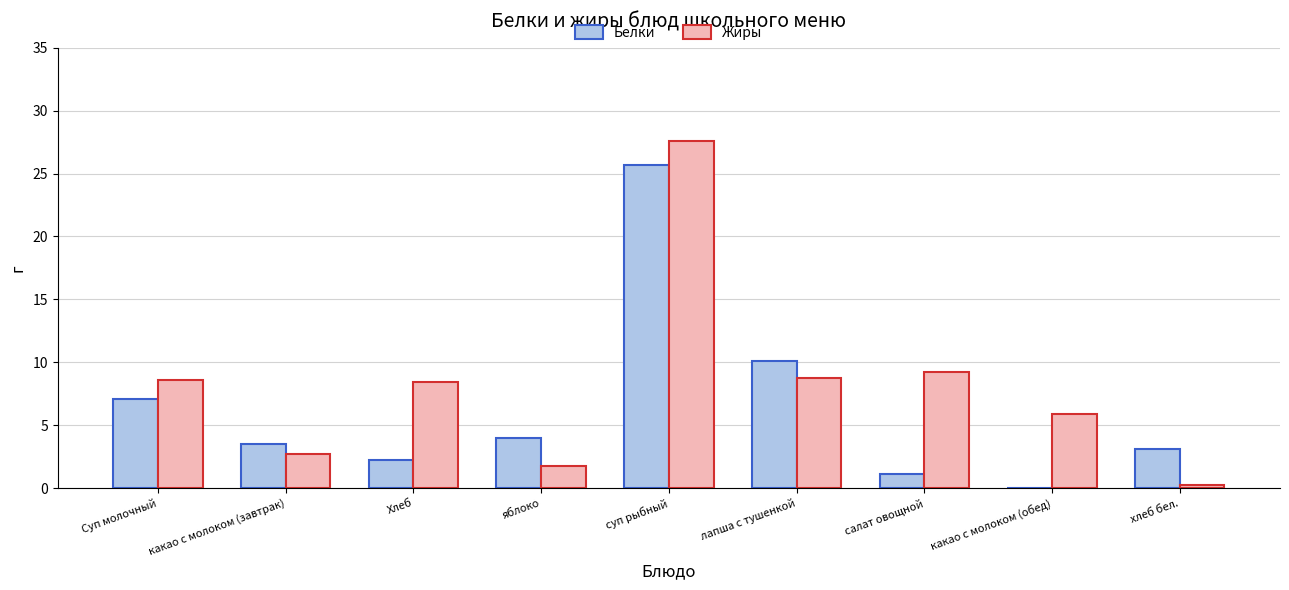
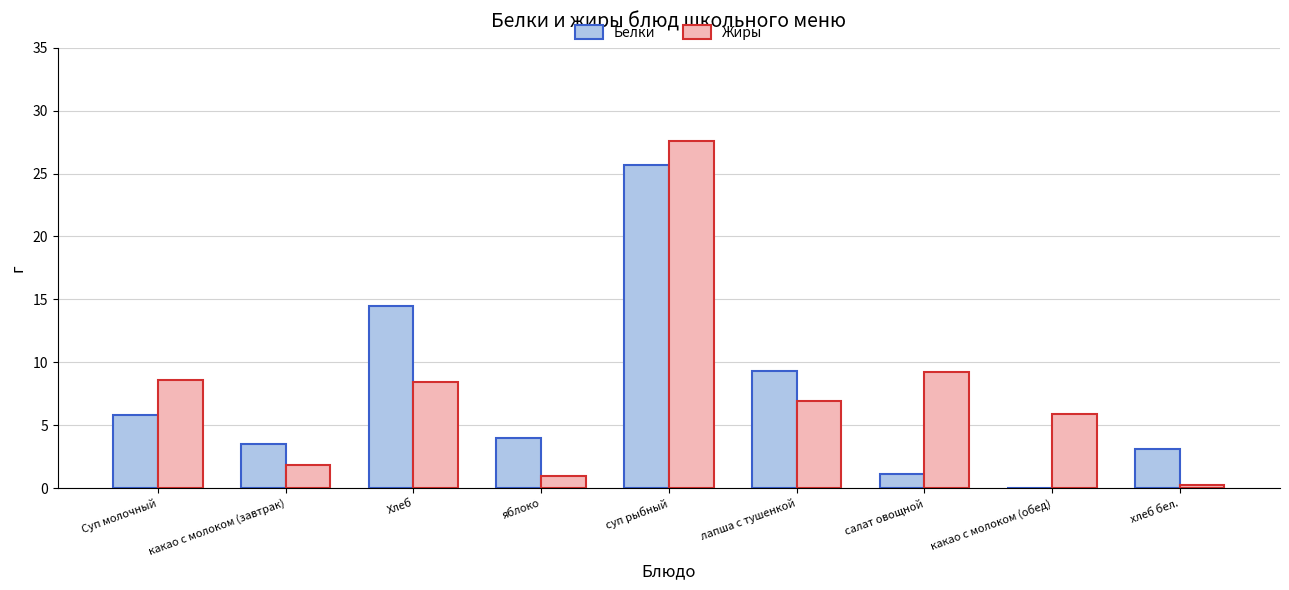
Белки, Суп молочный: 7.1 -> 5.8
Жиры, какао с молоком (завтрак): 2.7 -> 1.9
Белки, Хлеб: 2.3 -> 14.5
Жиры, яблоко: 1.8 -> 1.0
Белки, лапша с тушенкой: 10.1 -> 9.3
Жиры, лапша с тушенкой: 8.8 -> 6.9
